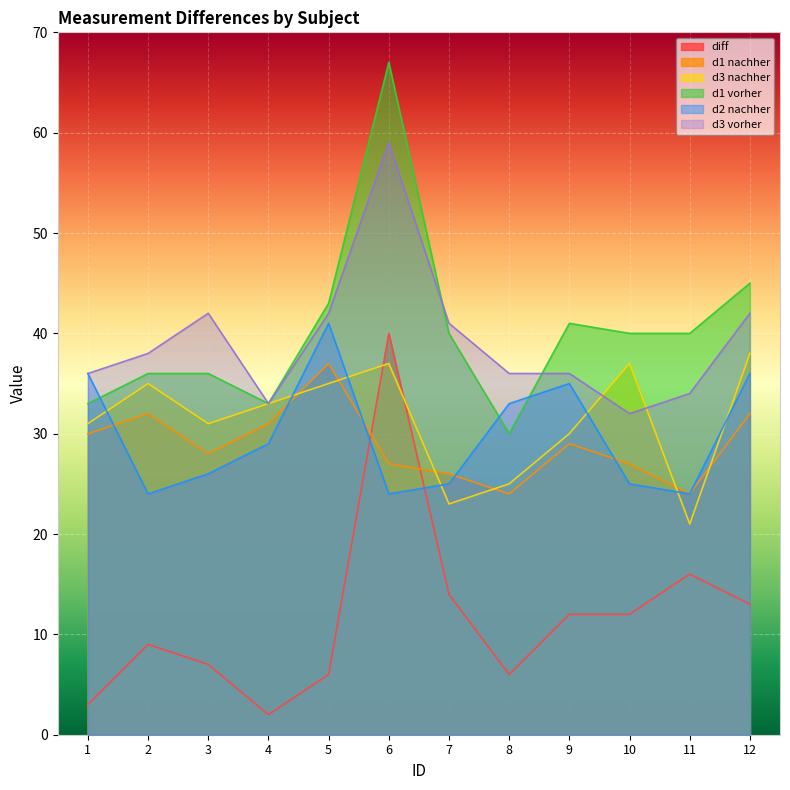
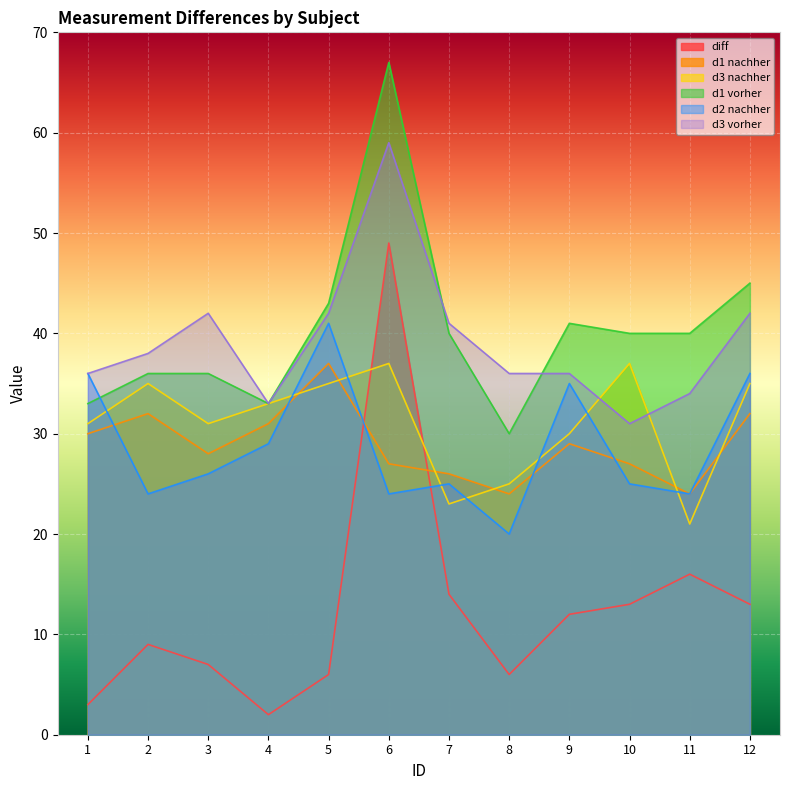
diff, 6: 40 -> 49
d2 nachher, 8: 33 -> 20
diff, 10: 12 -> 13
d3 vorher, 10: 32 -> 31
d3 nachher, 12: 38 -> 35
